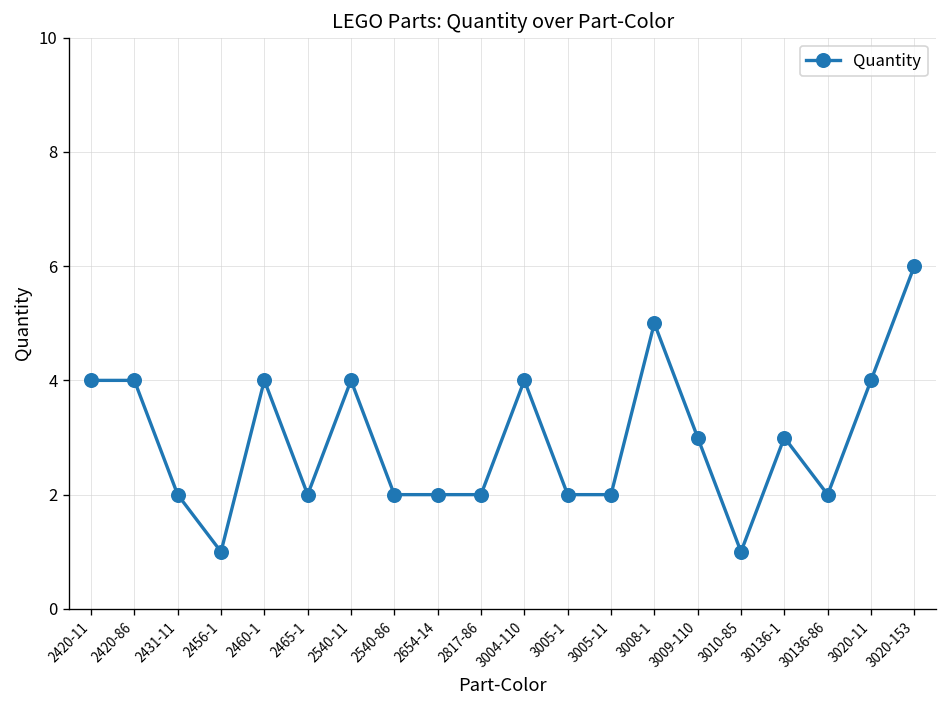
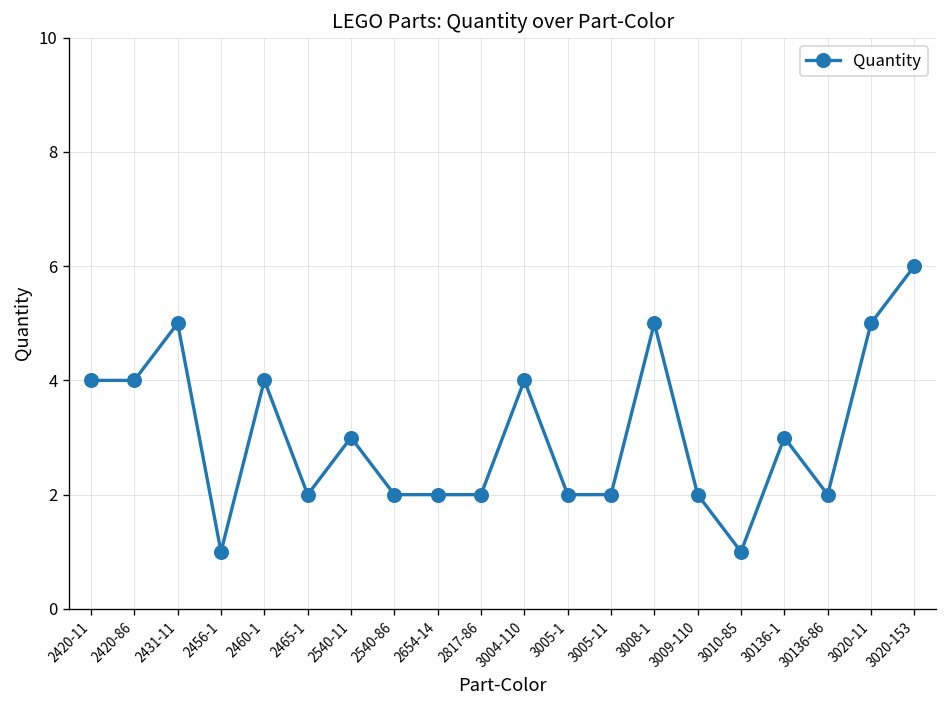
2431-11: 2 -> 5
2540-11: 4 -> 3
3009-110: 3 -> 2
3020-11: 4 -> 5
